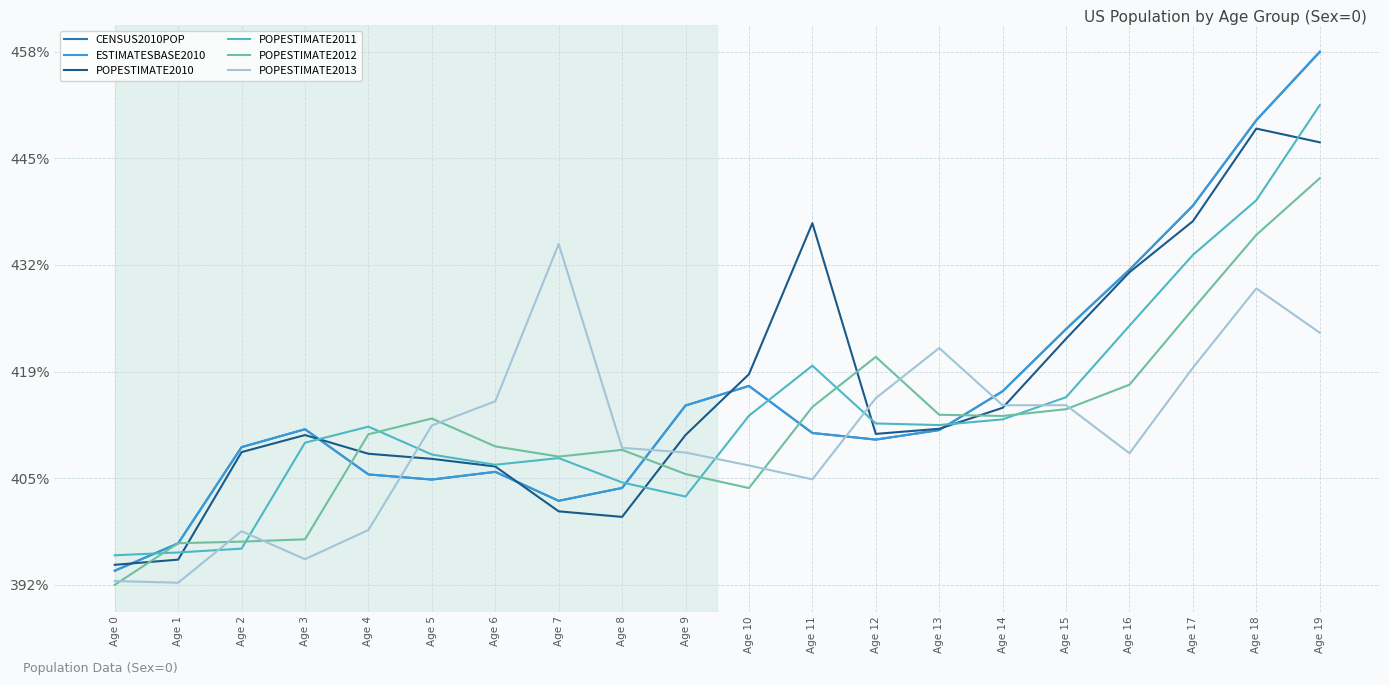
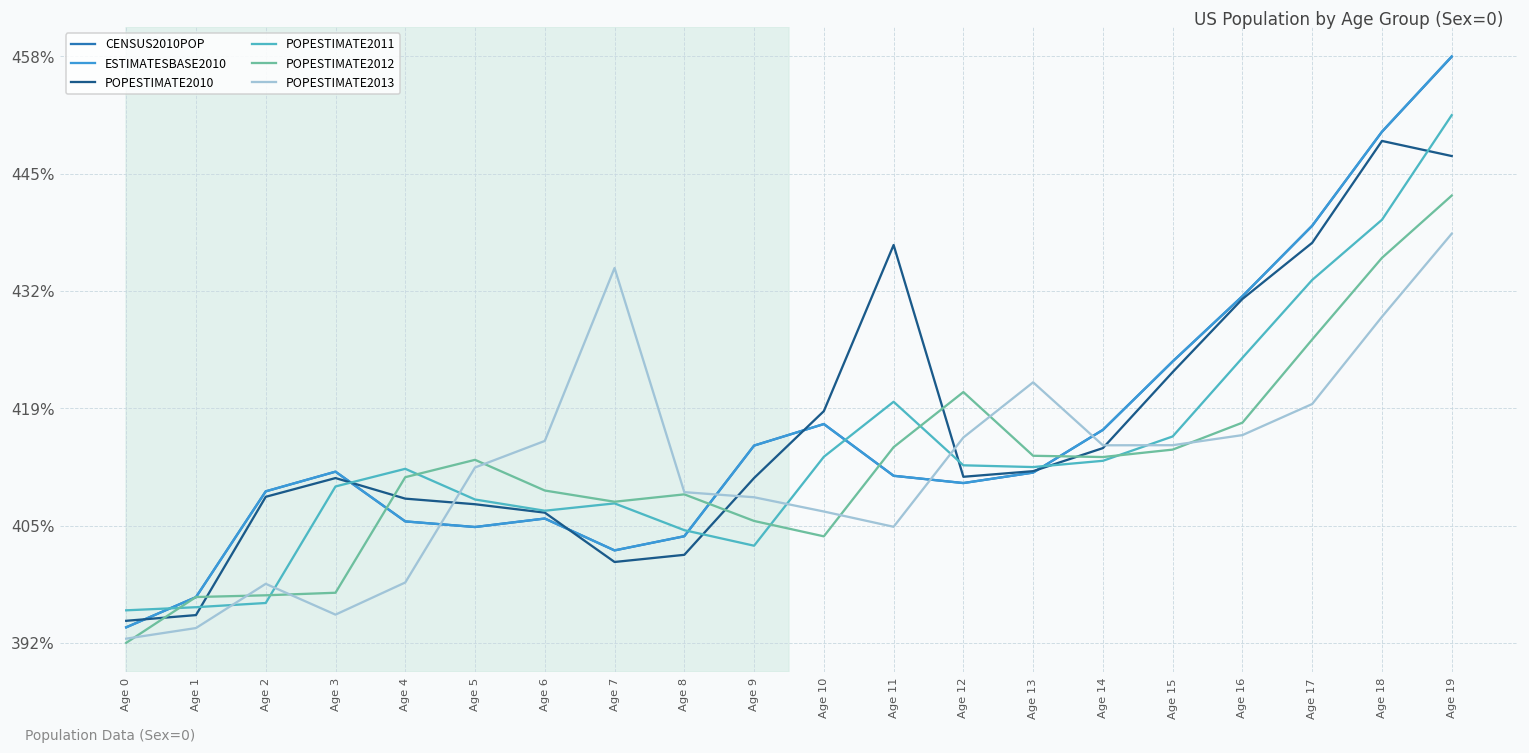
POPESTIMATE2013, Age 1: 392% -> 394%
POPESTIMATE2010, Age 8: 401% -> 402%
POPESTIMATE2013, Age 16: 408% -> 415%
POPESTIMATE2013, Age 19: 423% -> 438%
